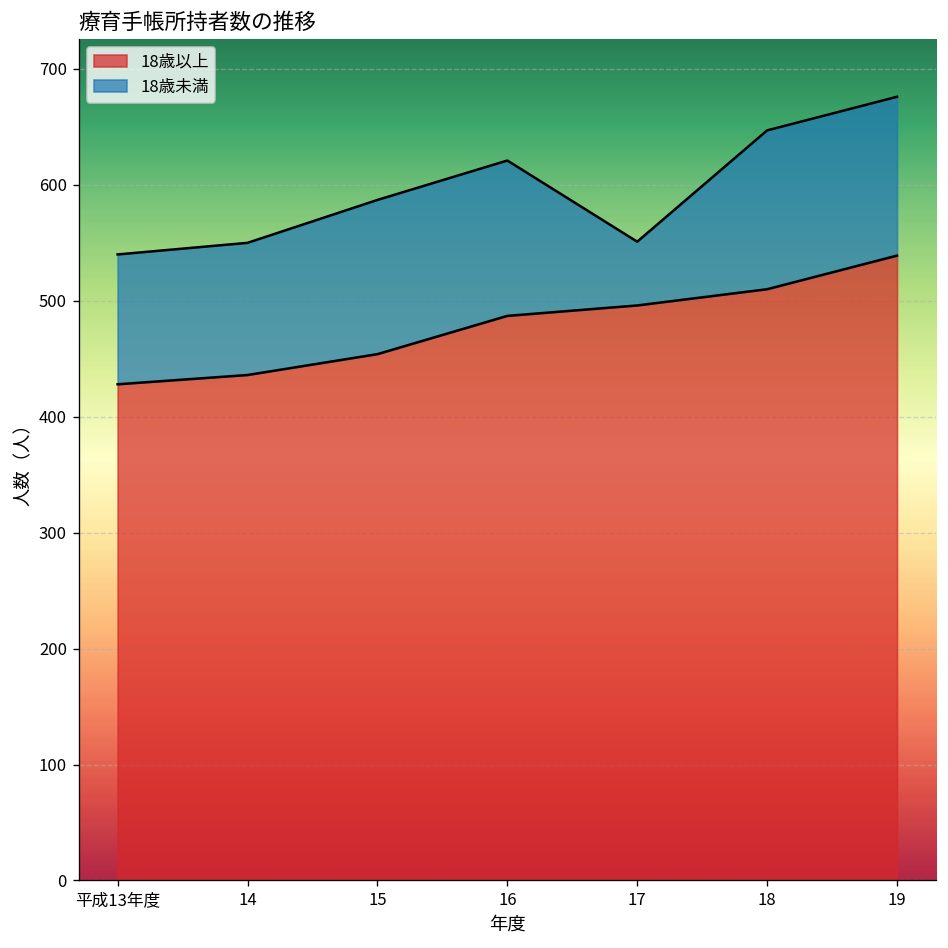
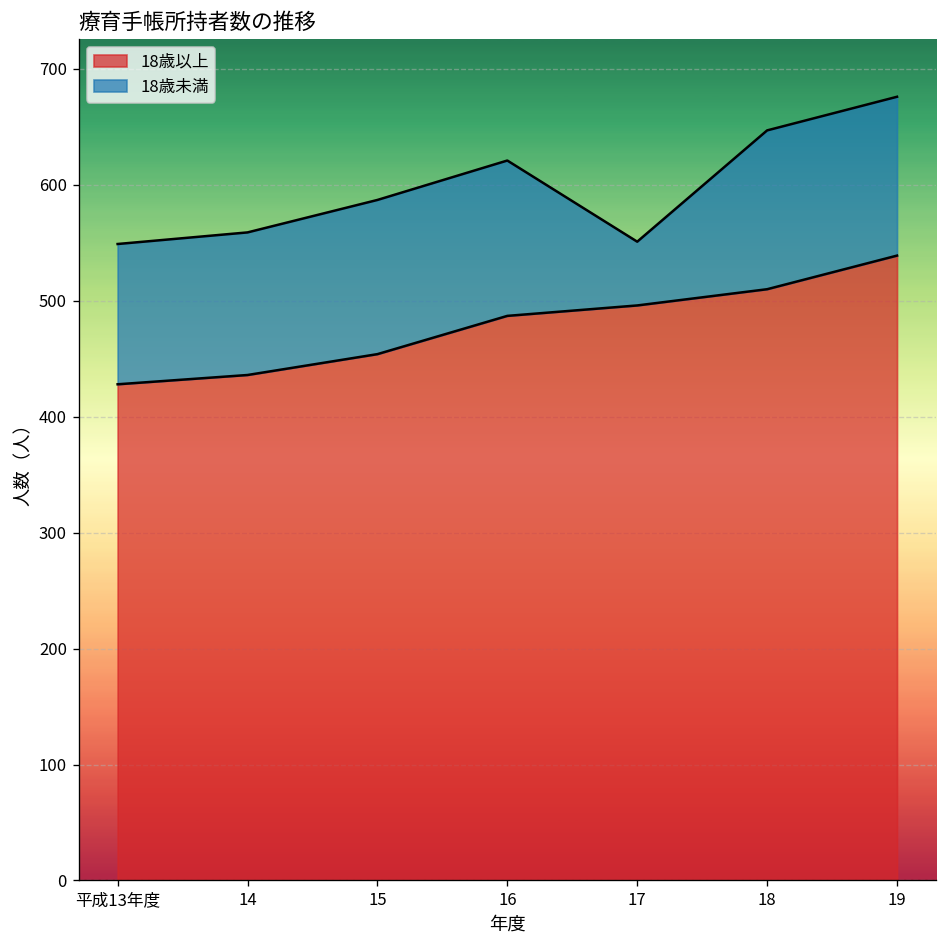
18歳未満, 平成13年度: 110 -> 120
18歳未満, 14: 110 -> 120
